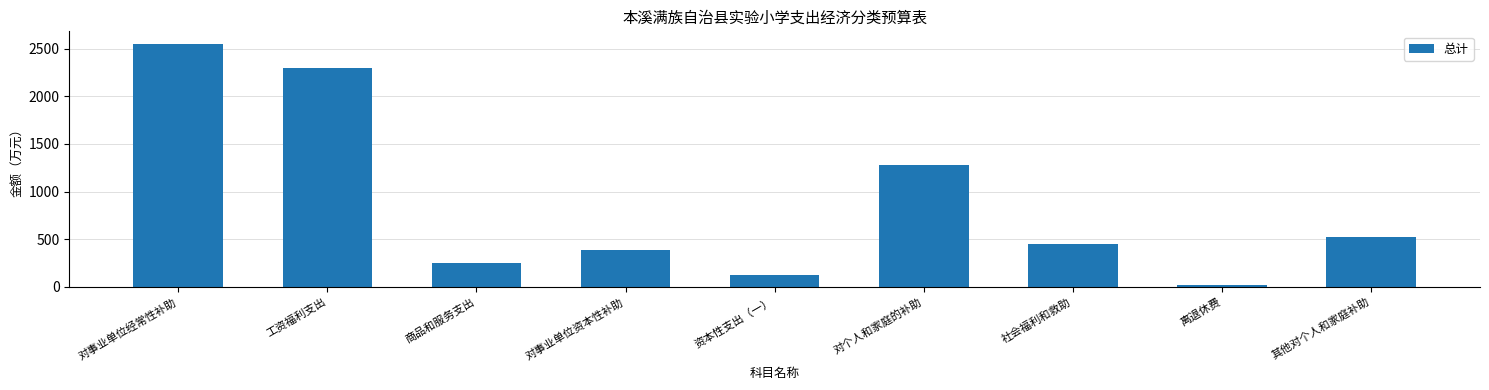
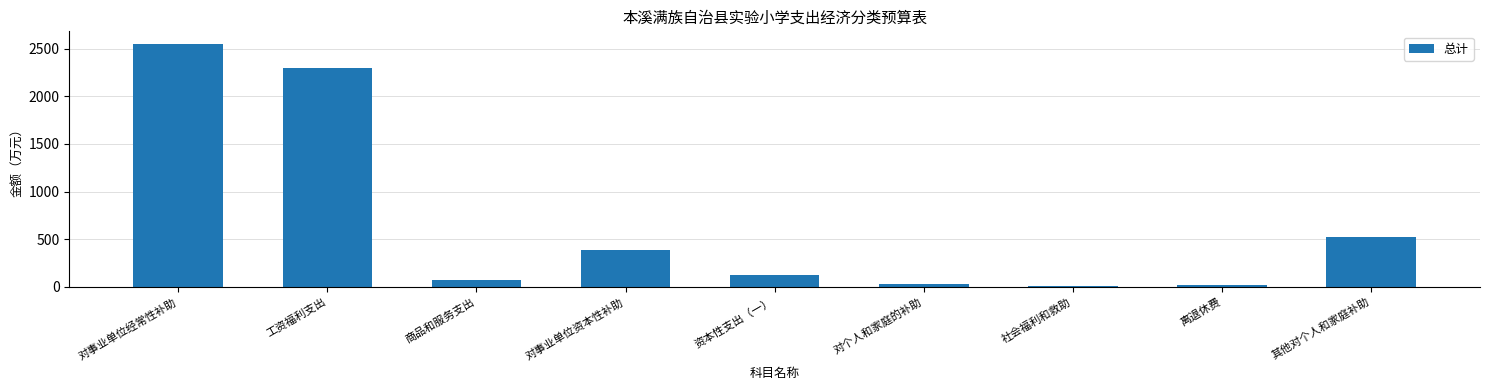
商品和服务支出: 300 -> 100
对个人和家庭的补助: 1300 -> 0
社会福利和救助: 500 -> 0
